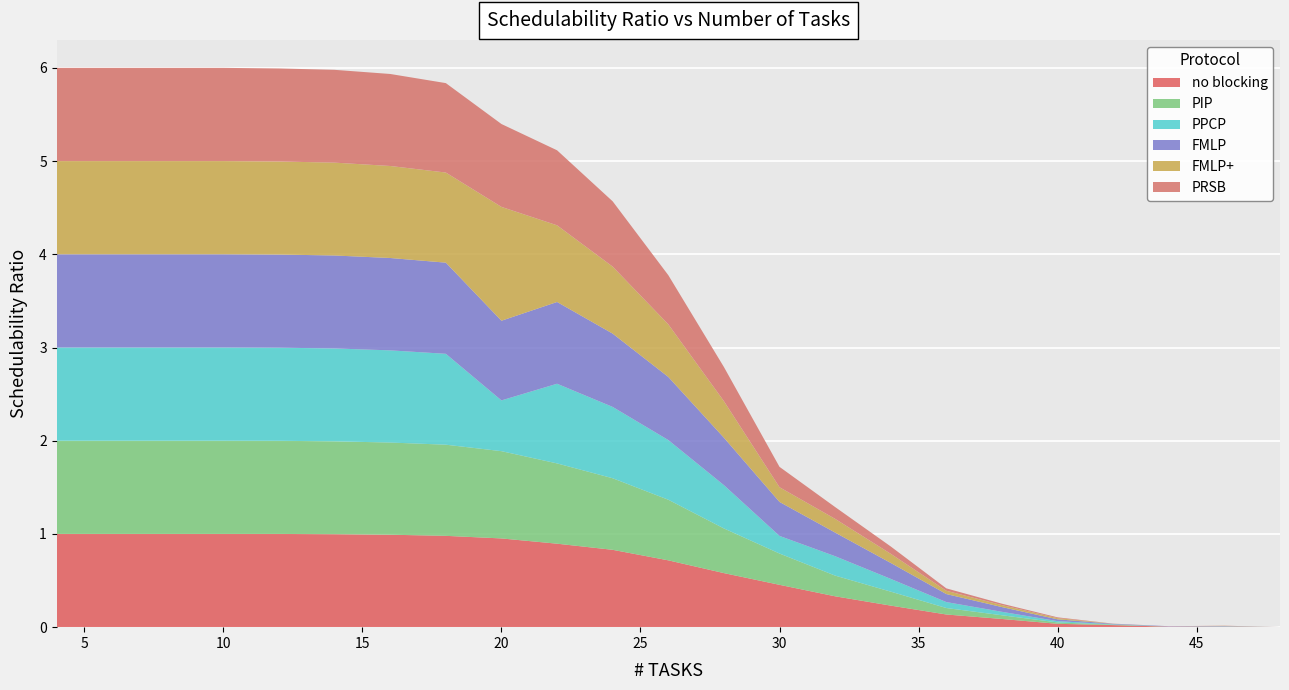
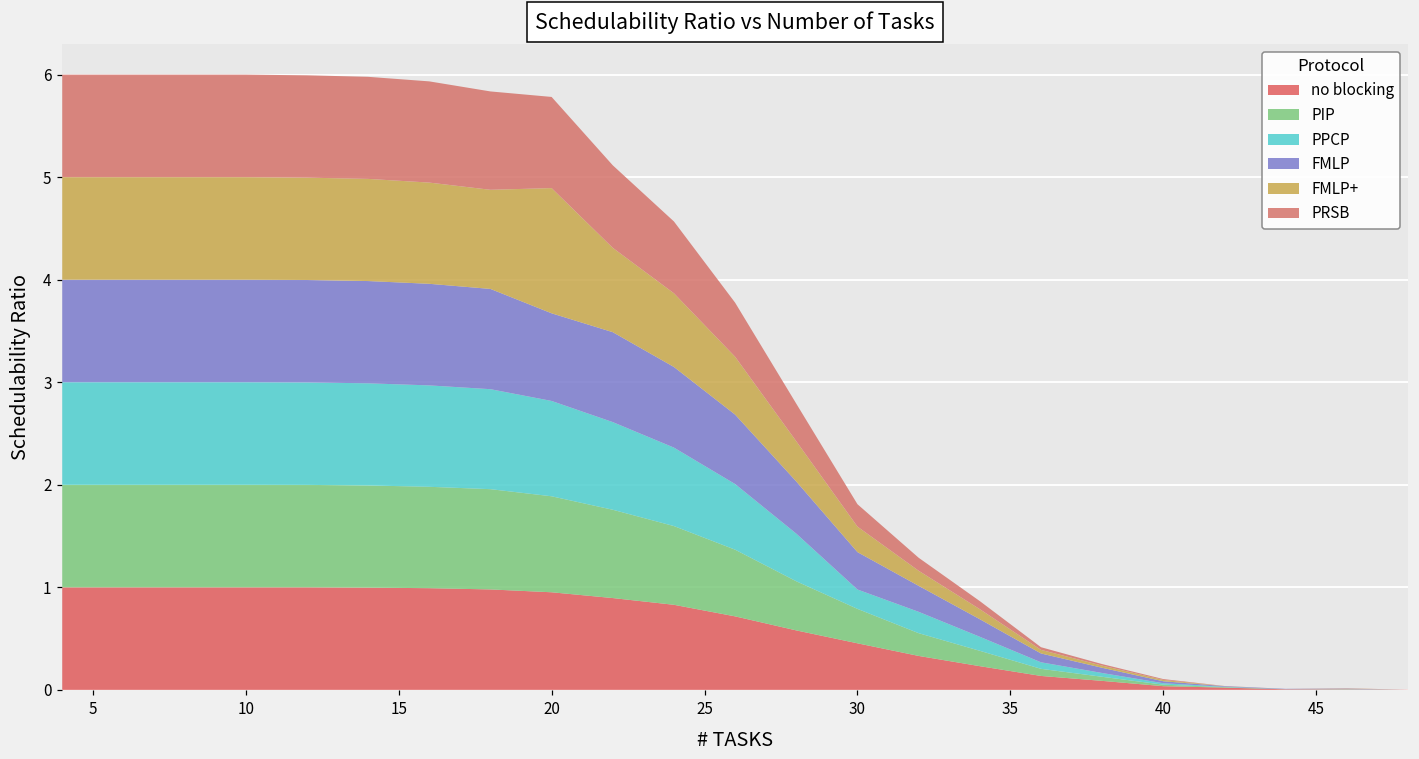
PPCP, 20: 0.5 -> 0.9
FMLP+, 30: 0.16 -> 0.25
